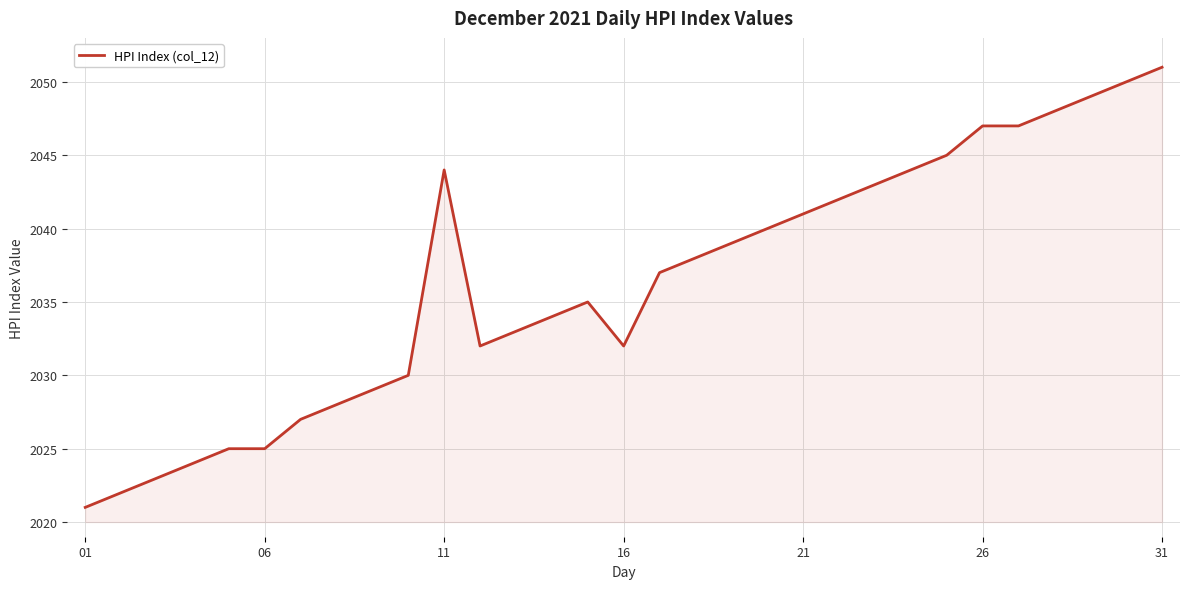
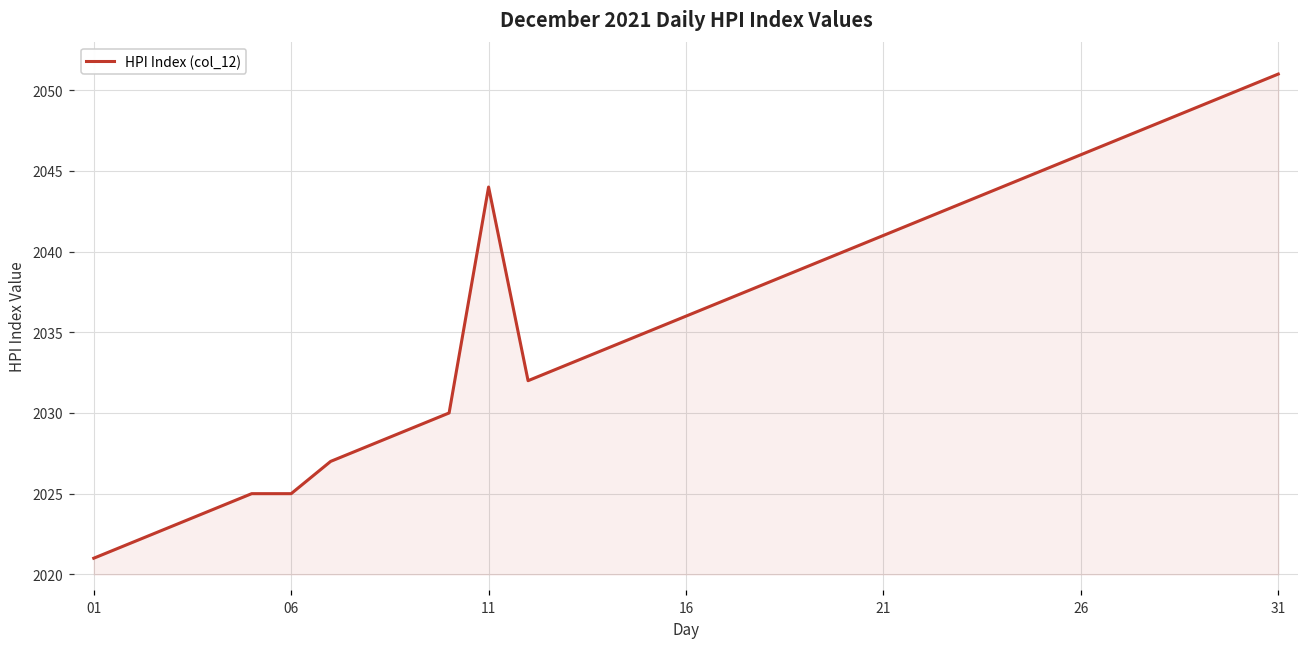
16: 2032 -> 2036
26: 2047 -> 2046
